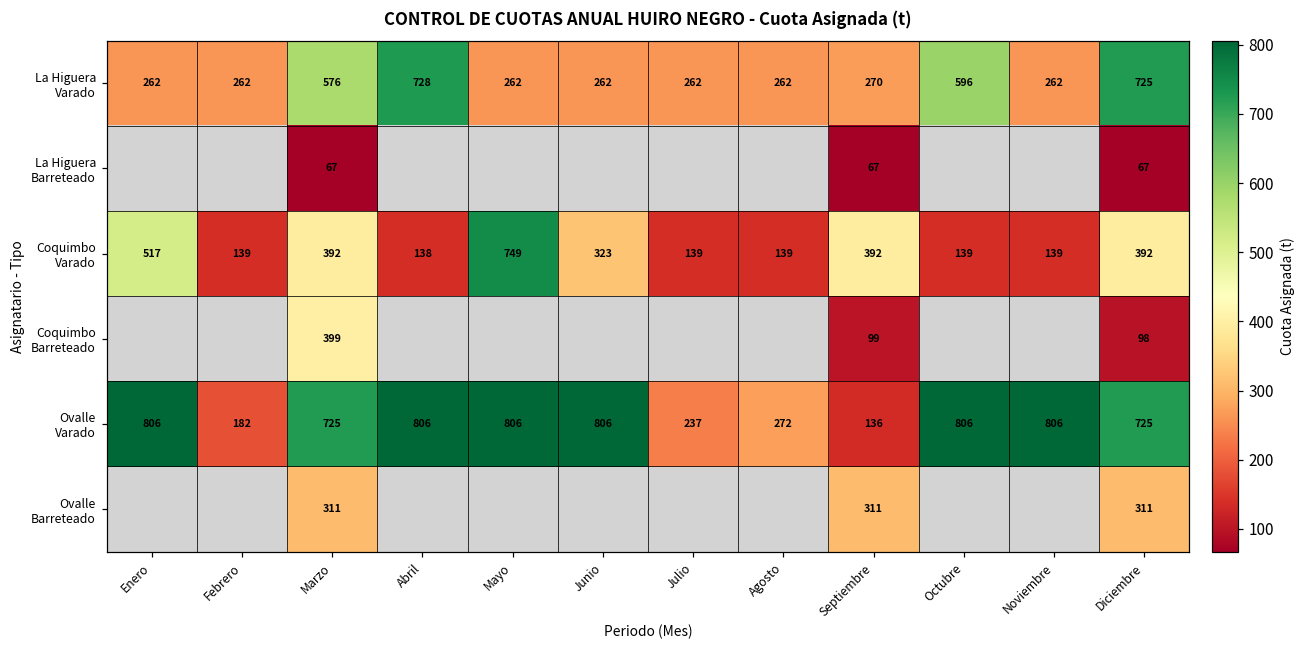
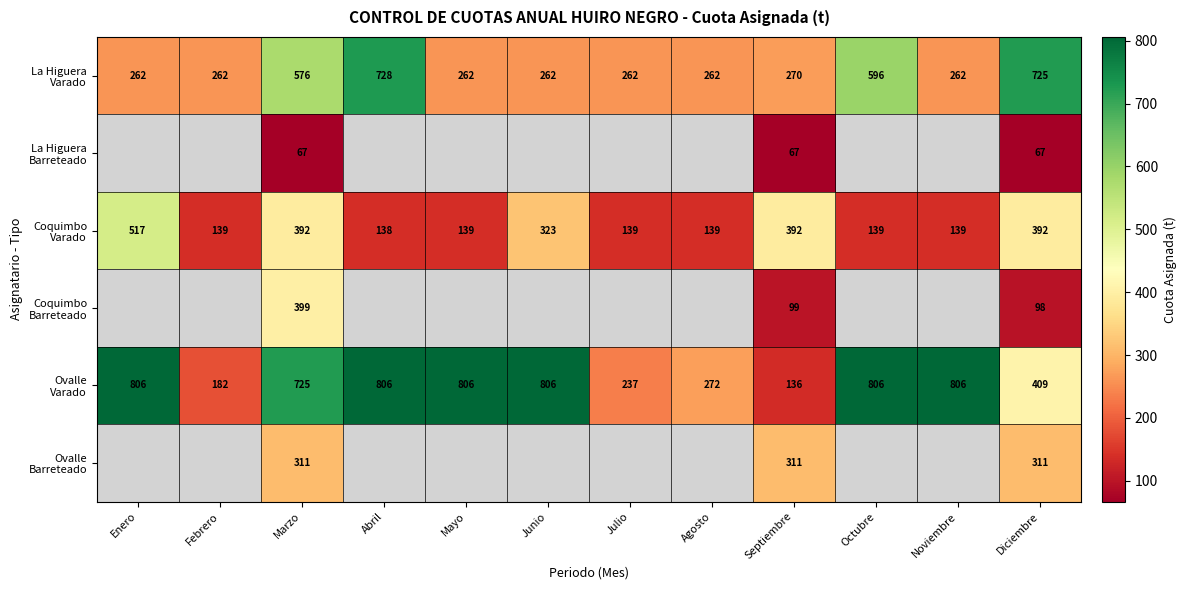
Coquimbo Varado, Mayo: 749 -> 139
Ovalle Varado, Diciembre: 725 -> 409
